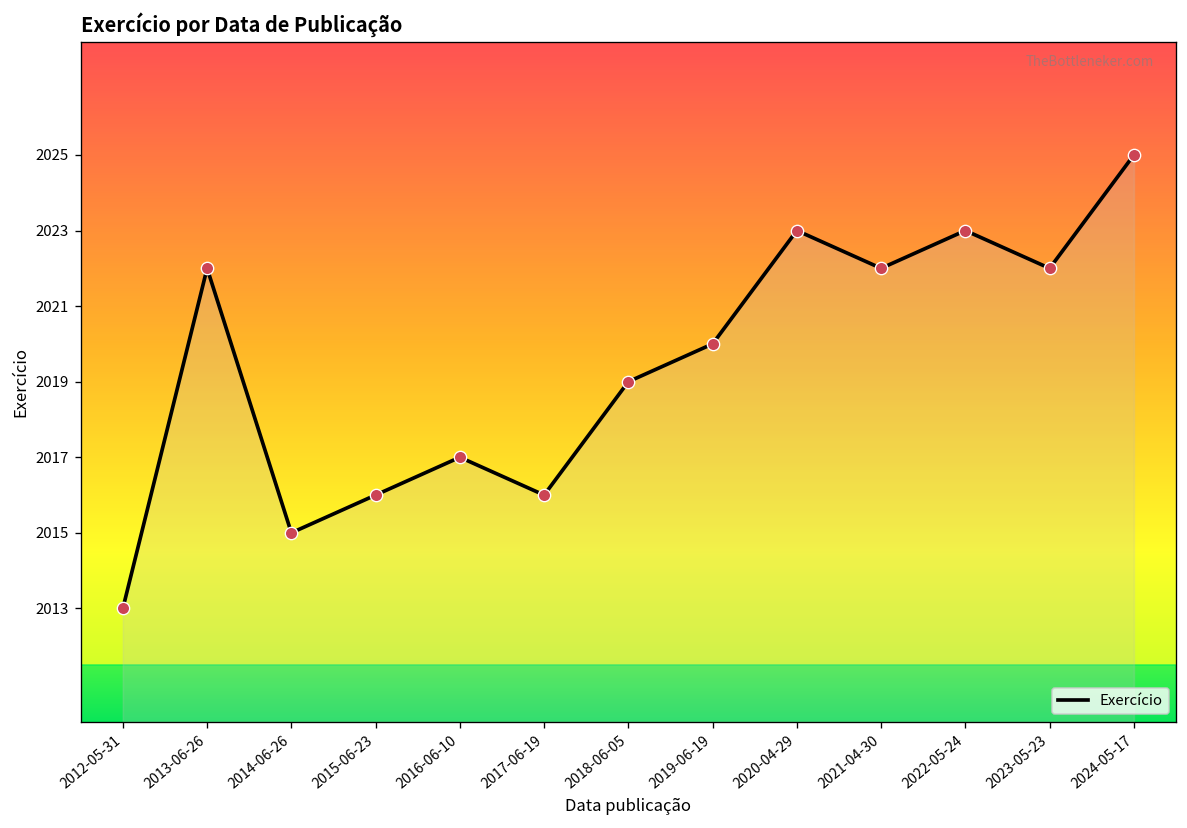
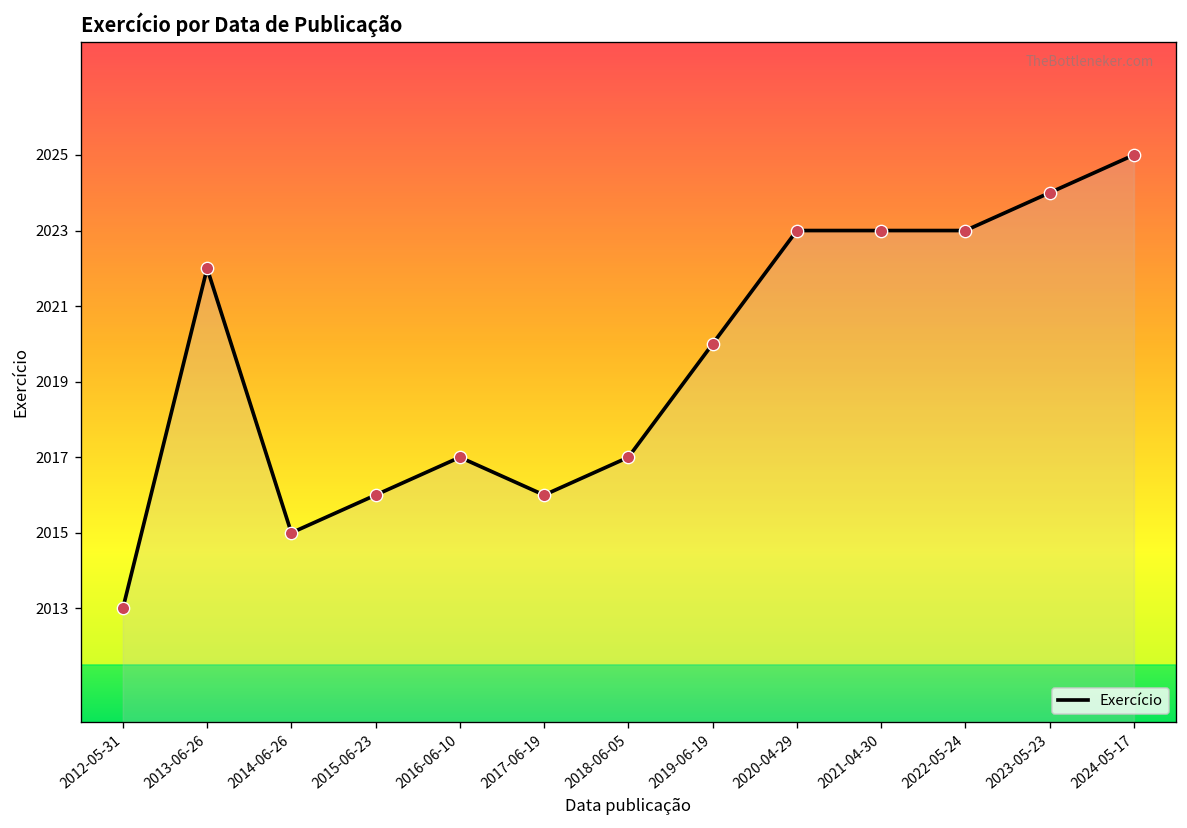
2018-06-05: 2019 -> 2017
2021-04-30: 2022 -> 2023
2023-05-23: 2022 -> 2024
